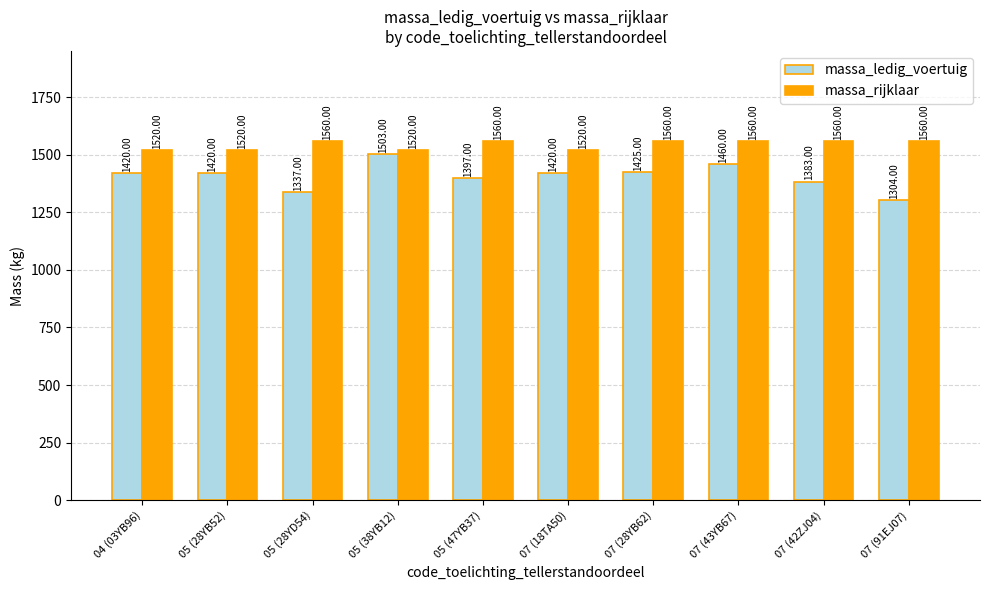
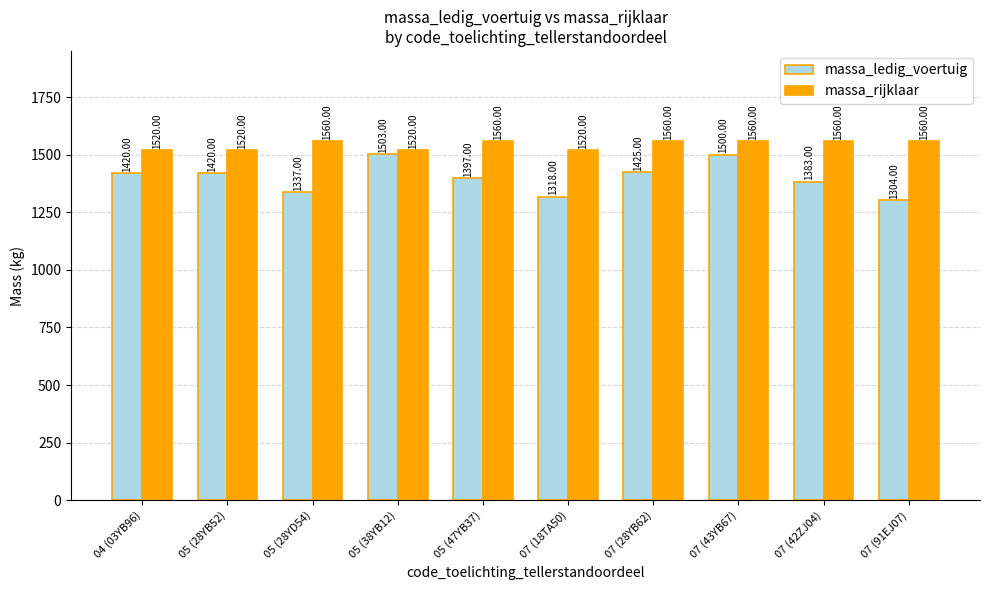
massa_ledig_voertuig, 07 (18TA50): 1420.00 -> 1318.00
massa_ledig_voertuig, 07 (43YB67): 1460.00 -> 1500.00
